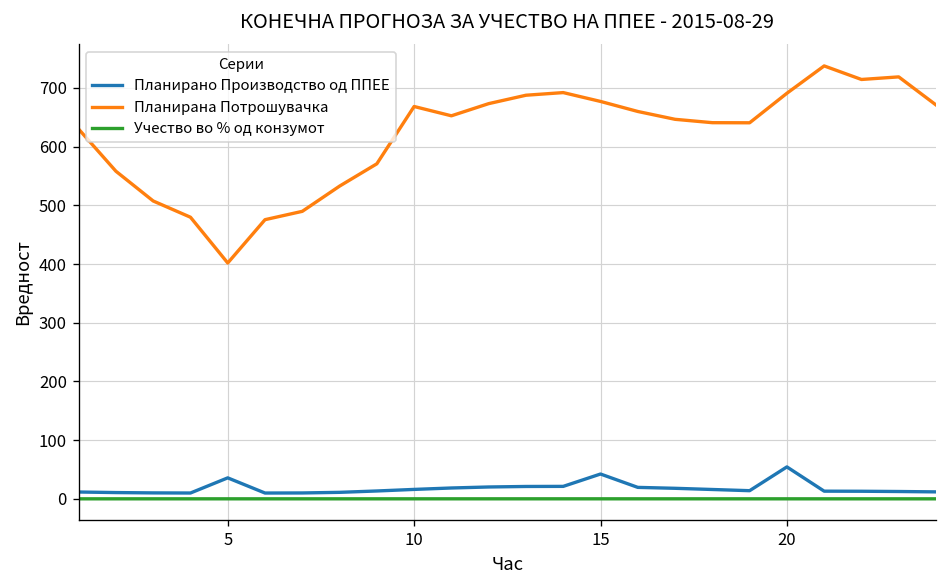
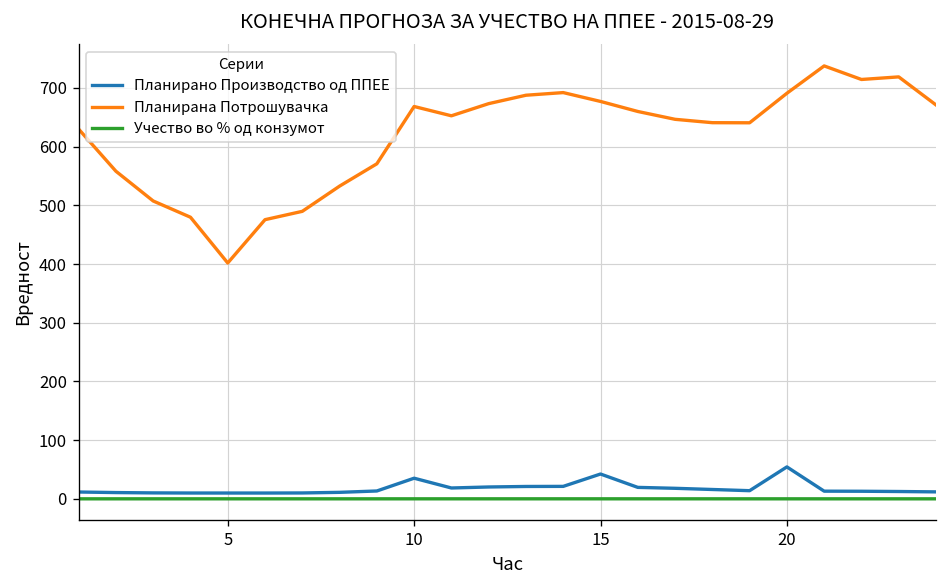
Планирано Производство од ППЕЕ, 5: 40 -> 10
Планирано Производство од ППЕЕ, 10: 20 -> 40
